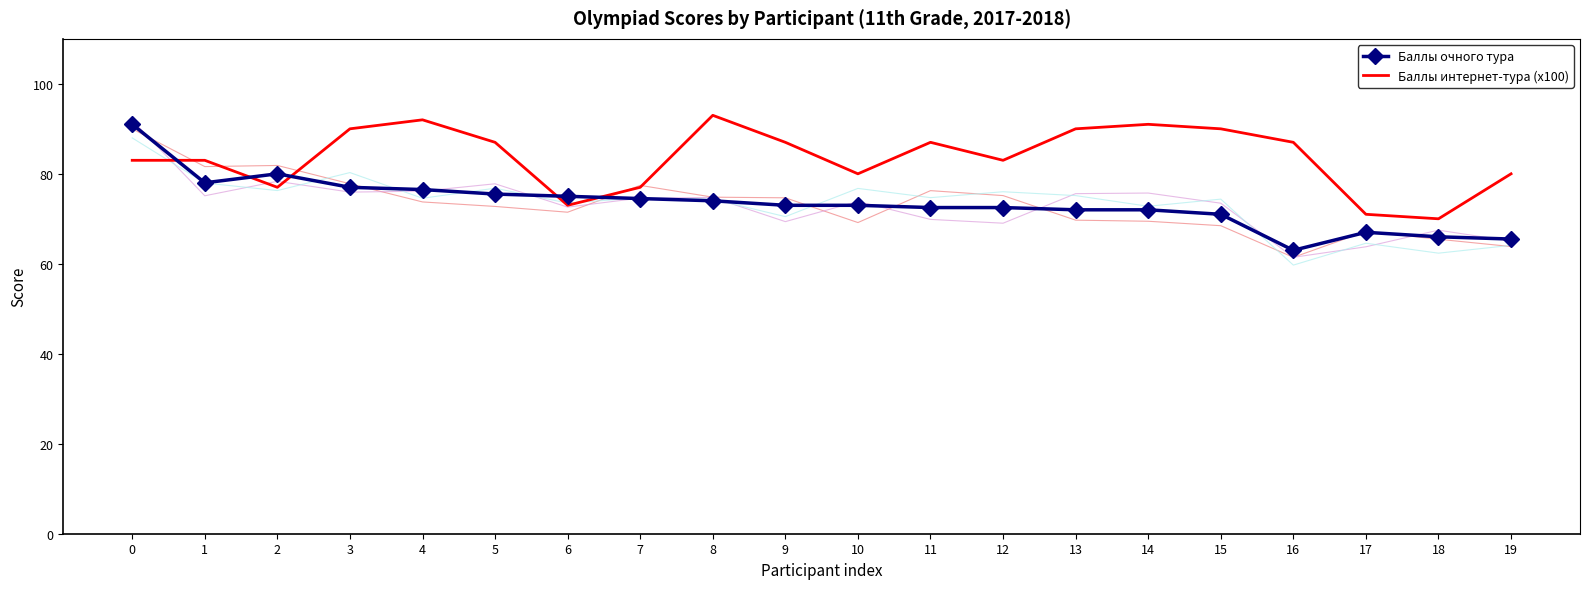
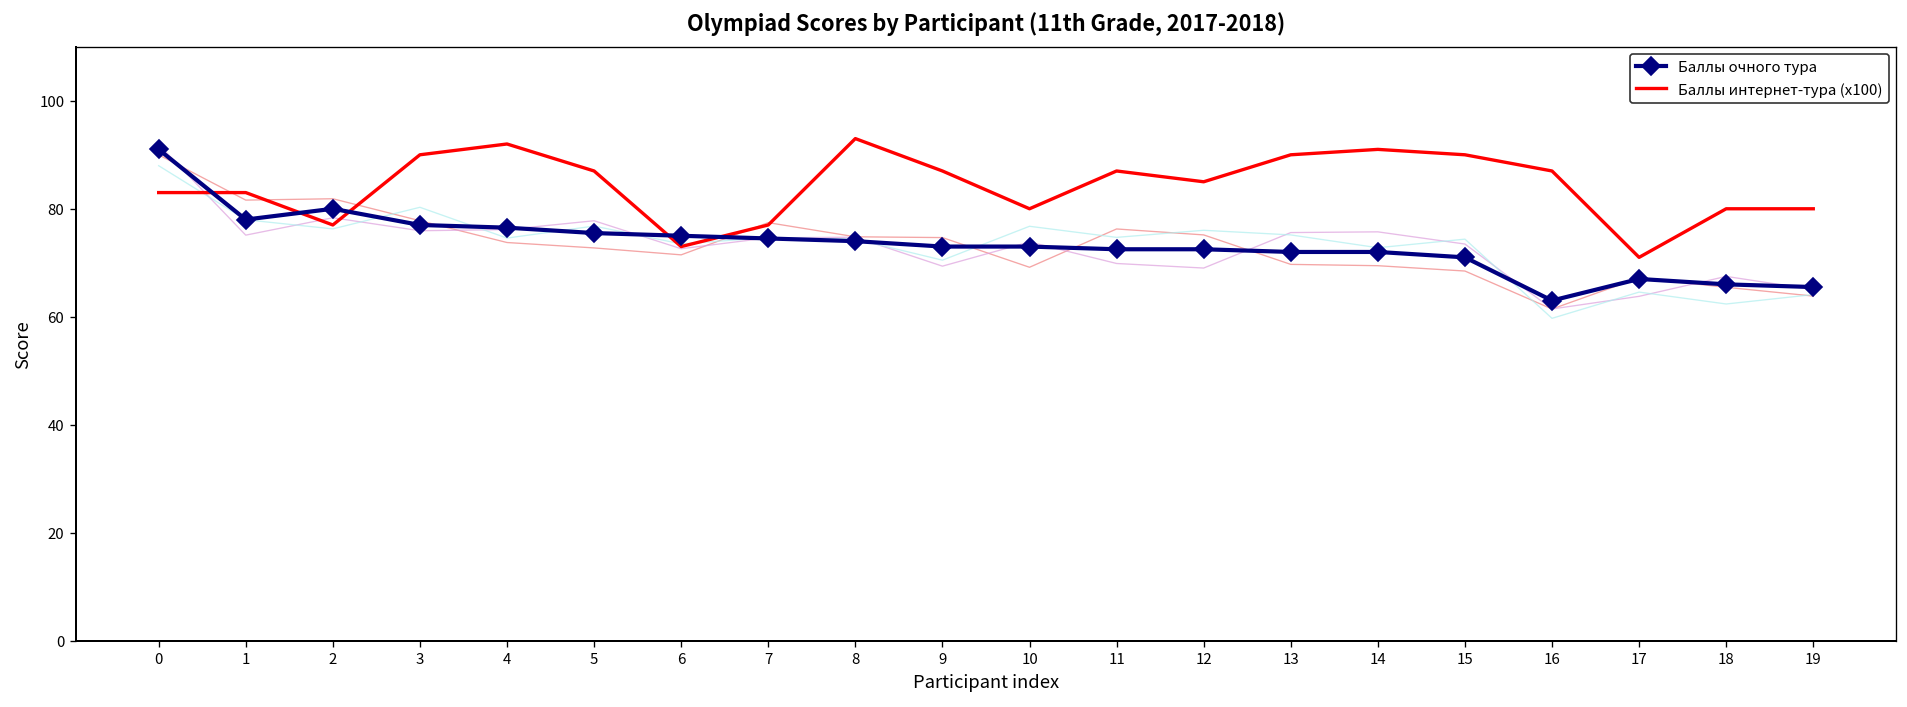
Баллы интернет-тура (x100), 12: 83 -> 85
Баллы интернет-тура (x100), 18: 70 -> 80
